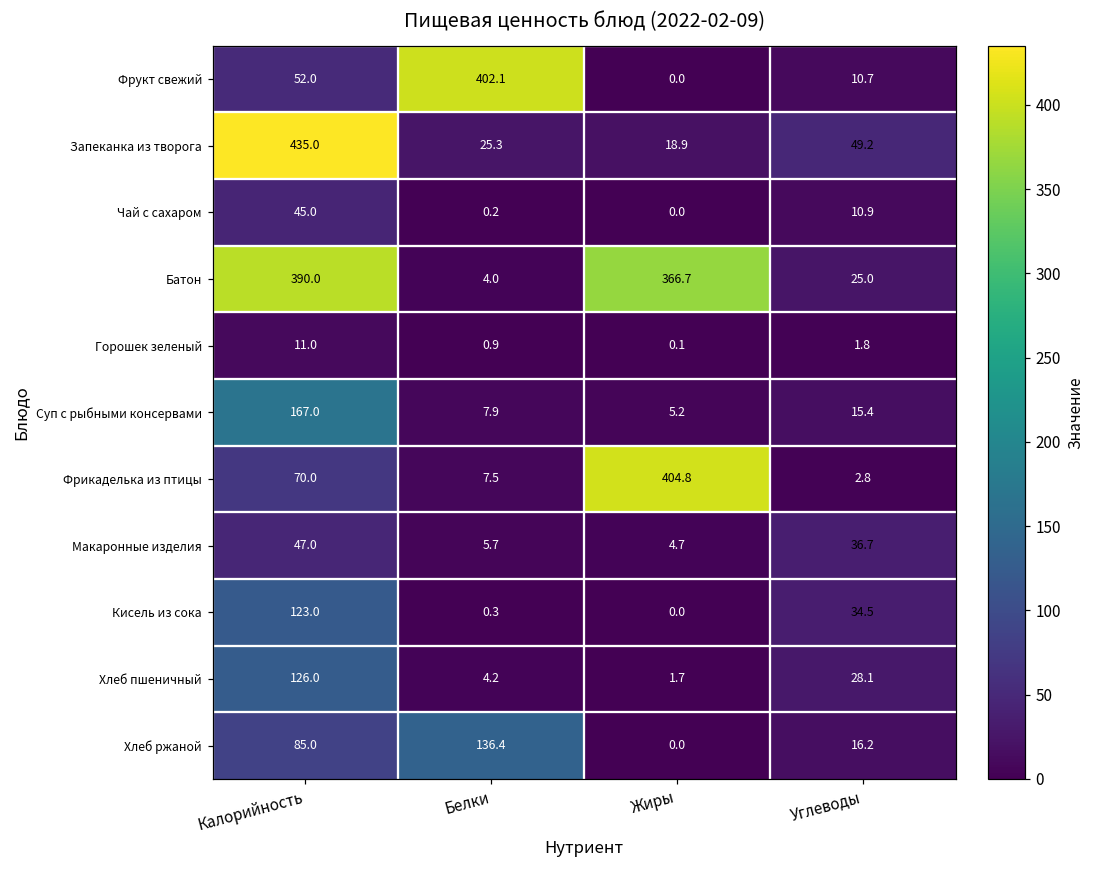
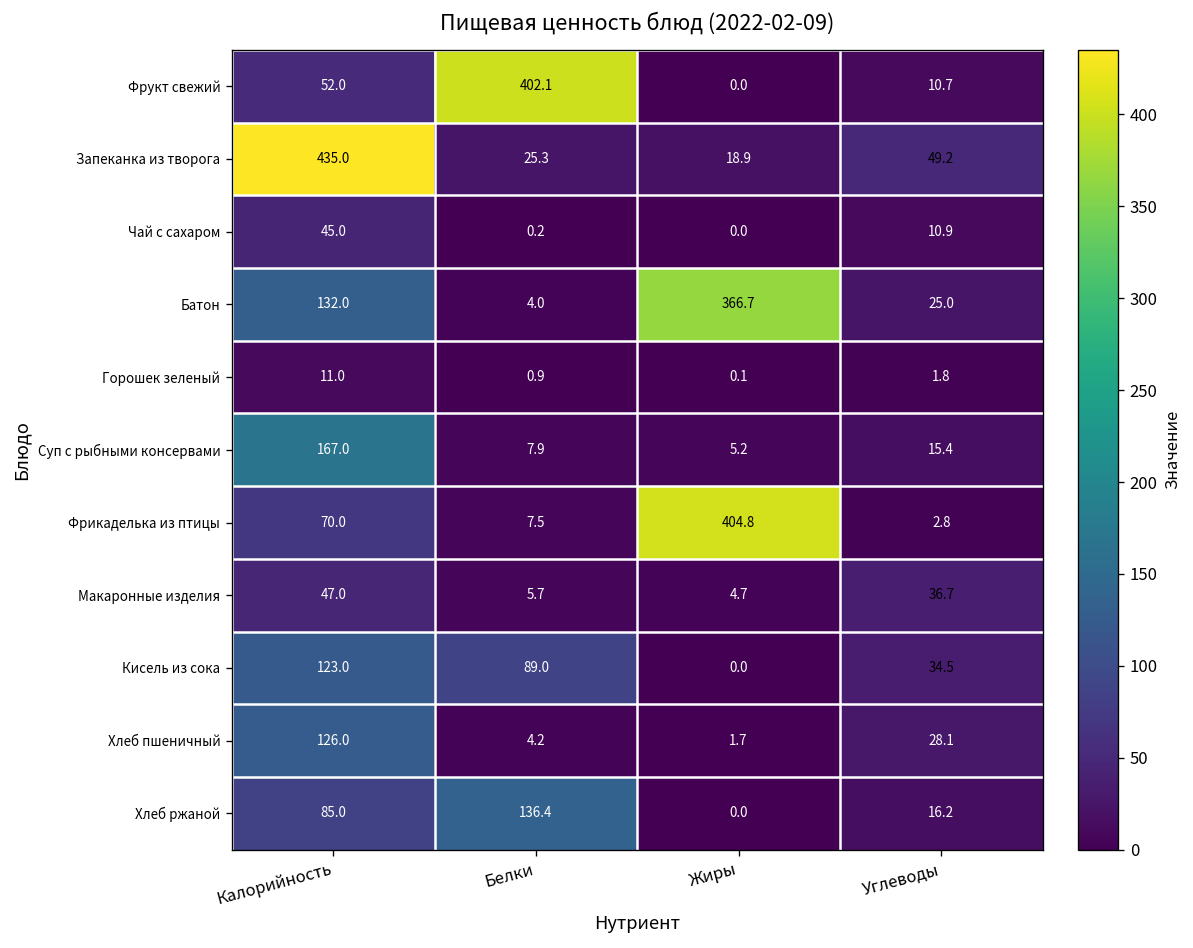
Батон, Калорийность: 390.0 -> 132.0
Кисель из сока, Белки: 0.3 -> 89.0
